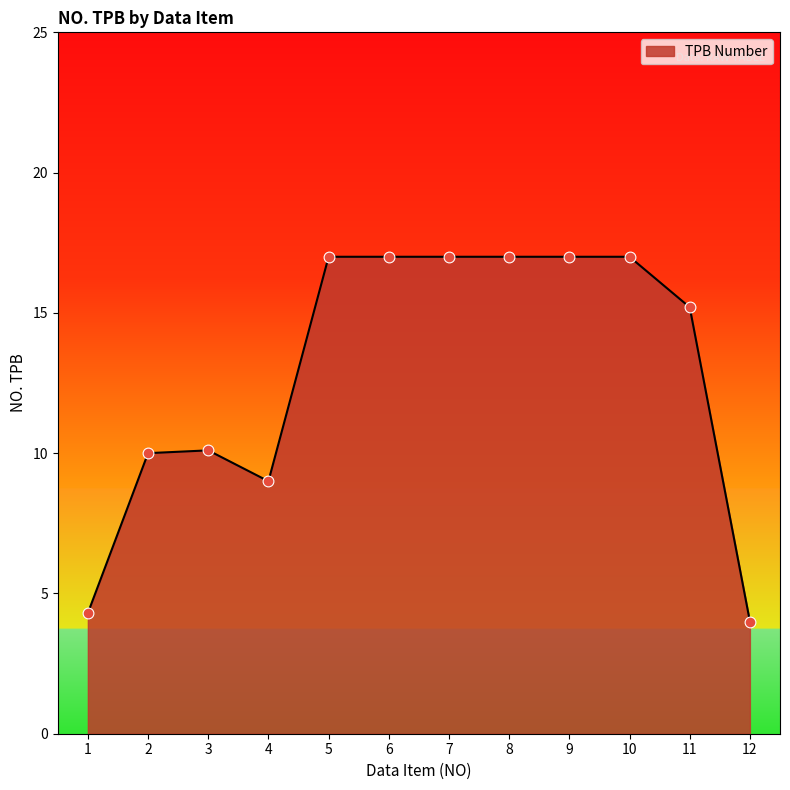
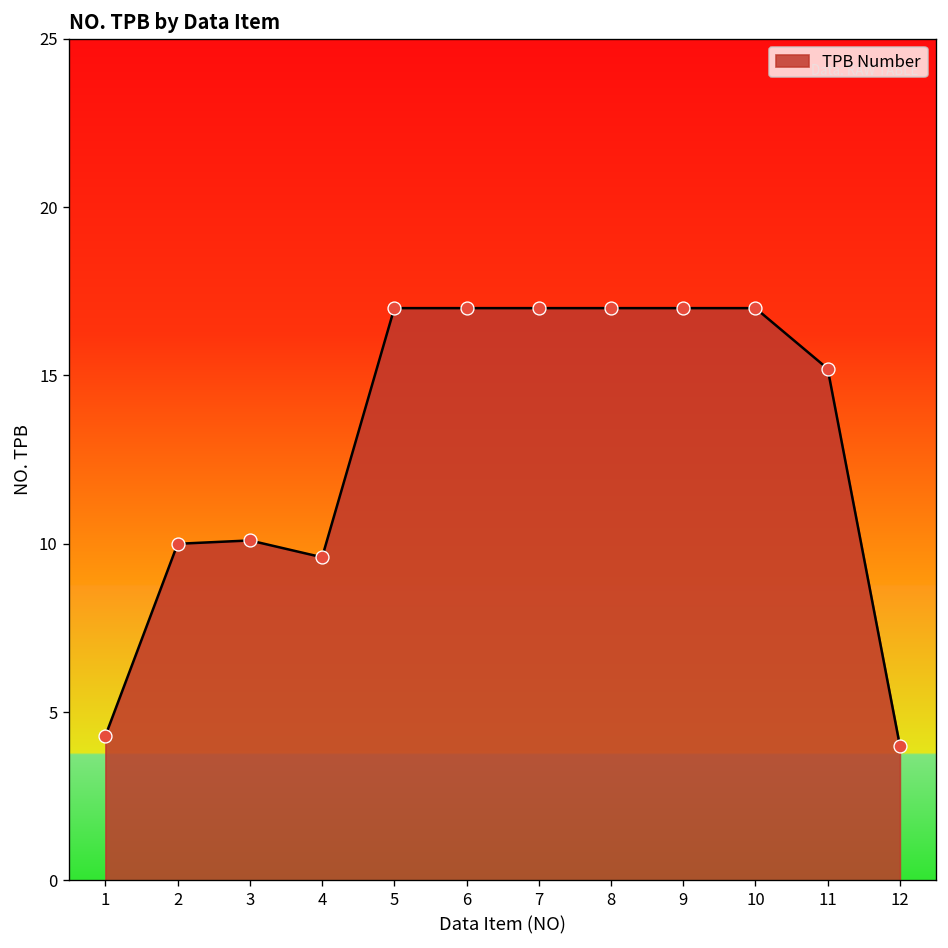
4: 9.0 -> 9.6
